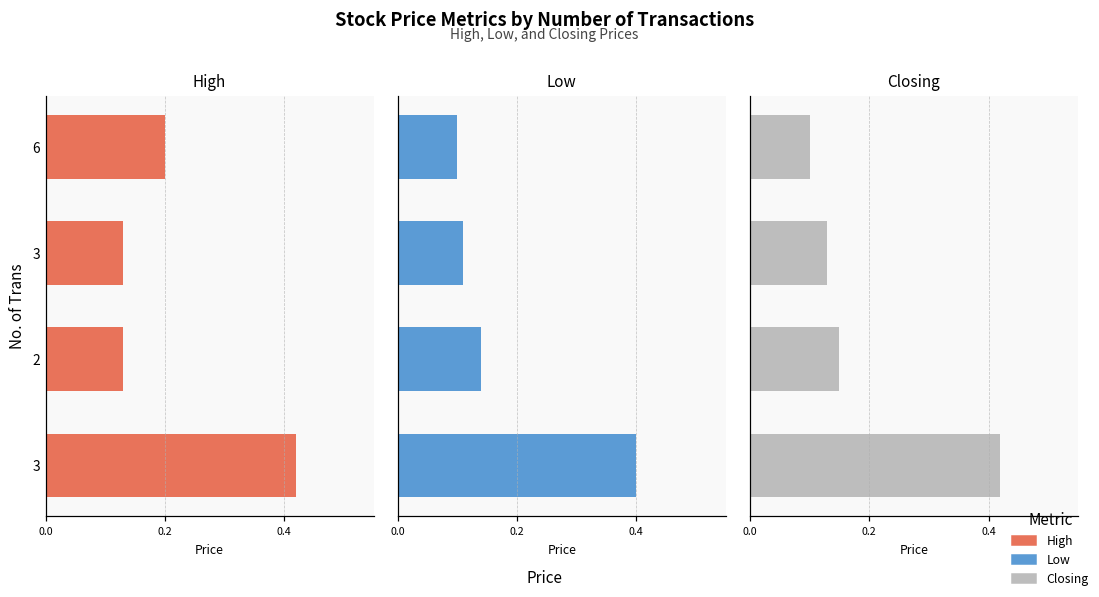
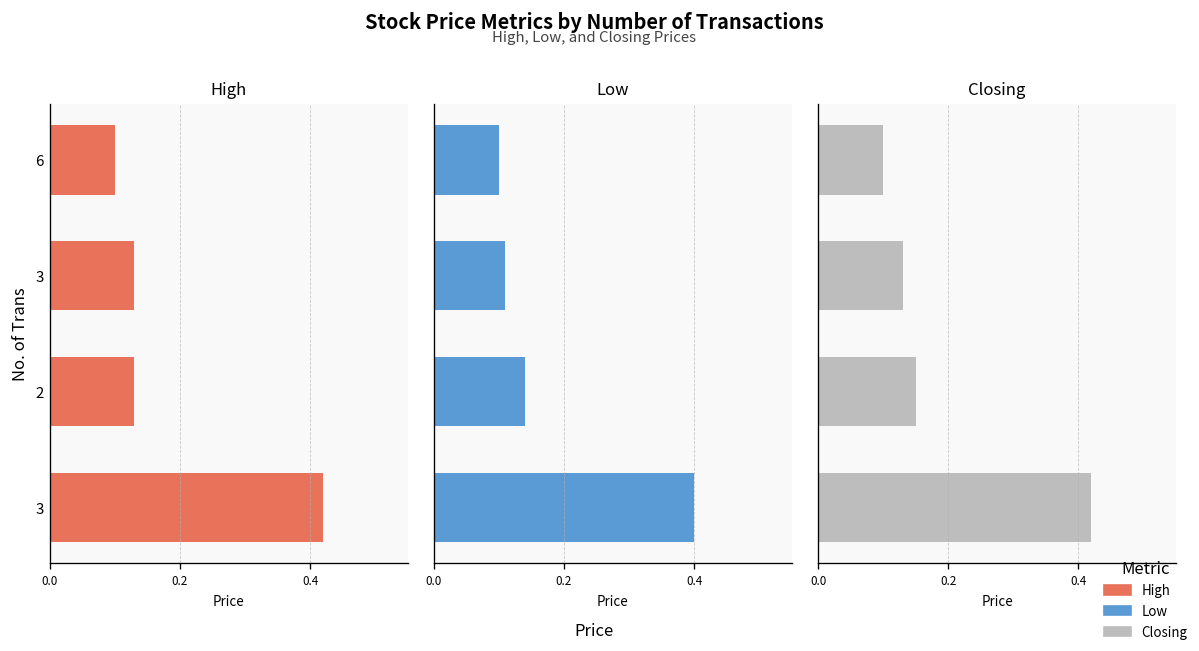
High, 6: 0.2 -> 0.1
